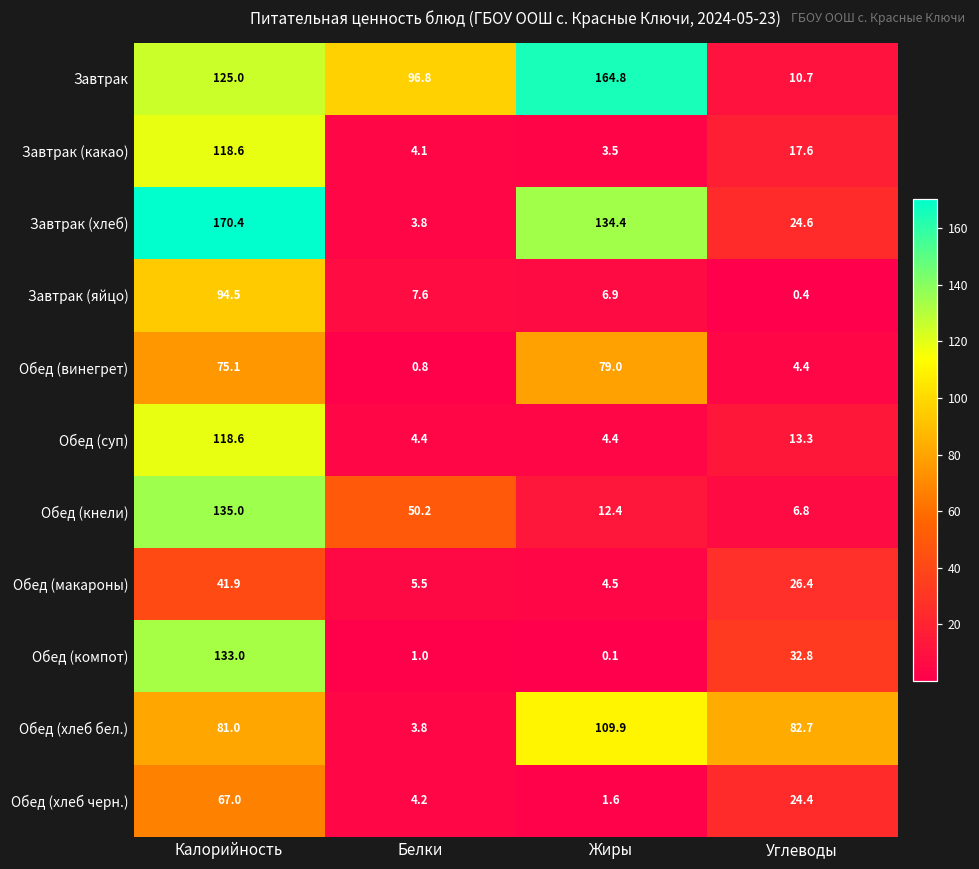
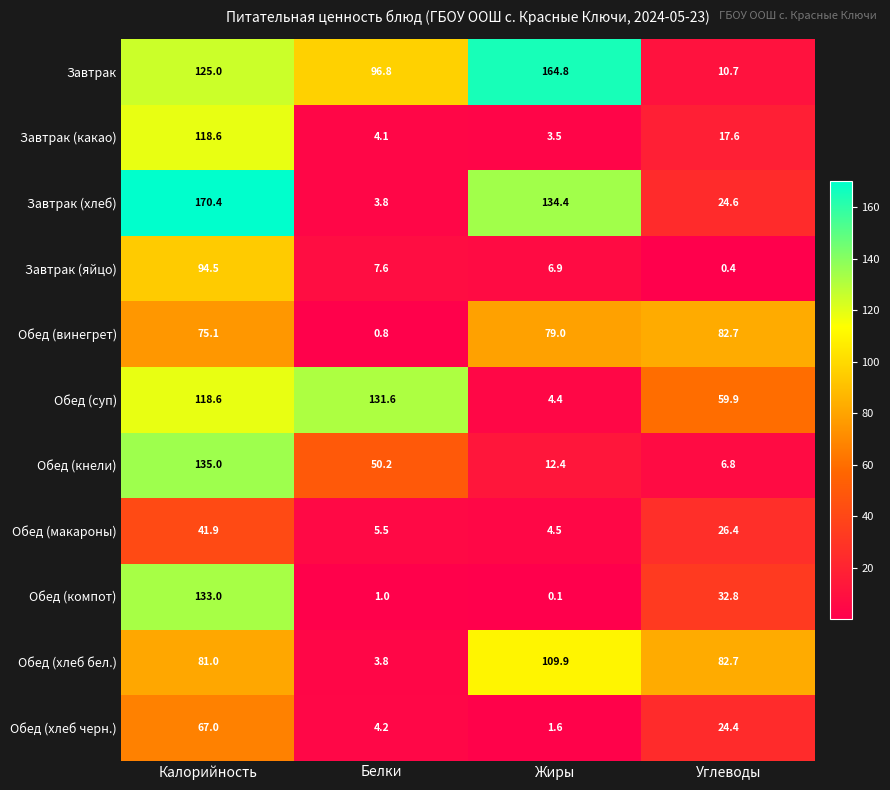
Обед (винегрет), Углеводы: 4.4 -> 82.7
Обед (суп), Белки: 4.4 -> 131.6
Обед (суп), Углеводы: 13.3 -> 59.9
